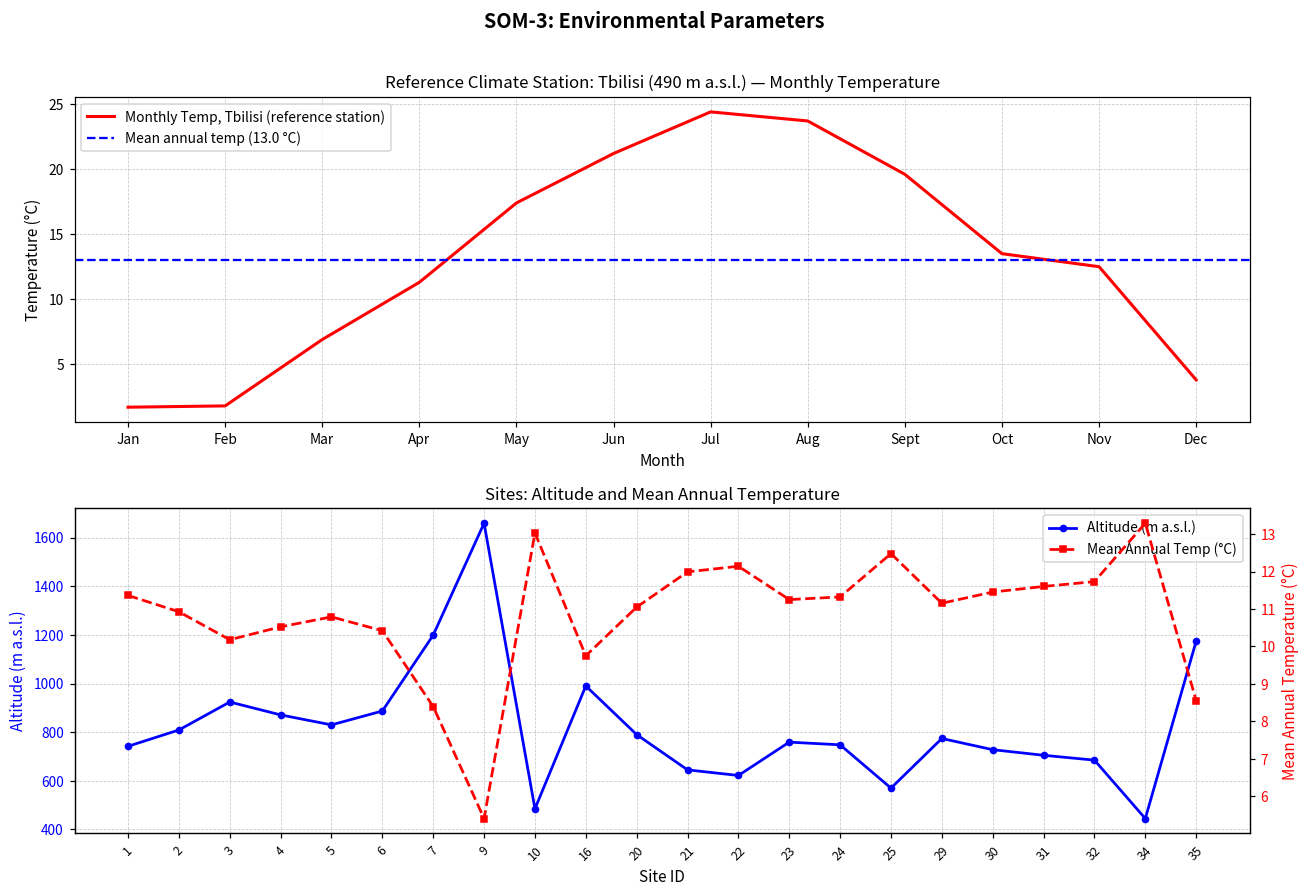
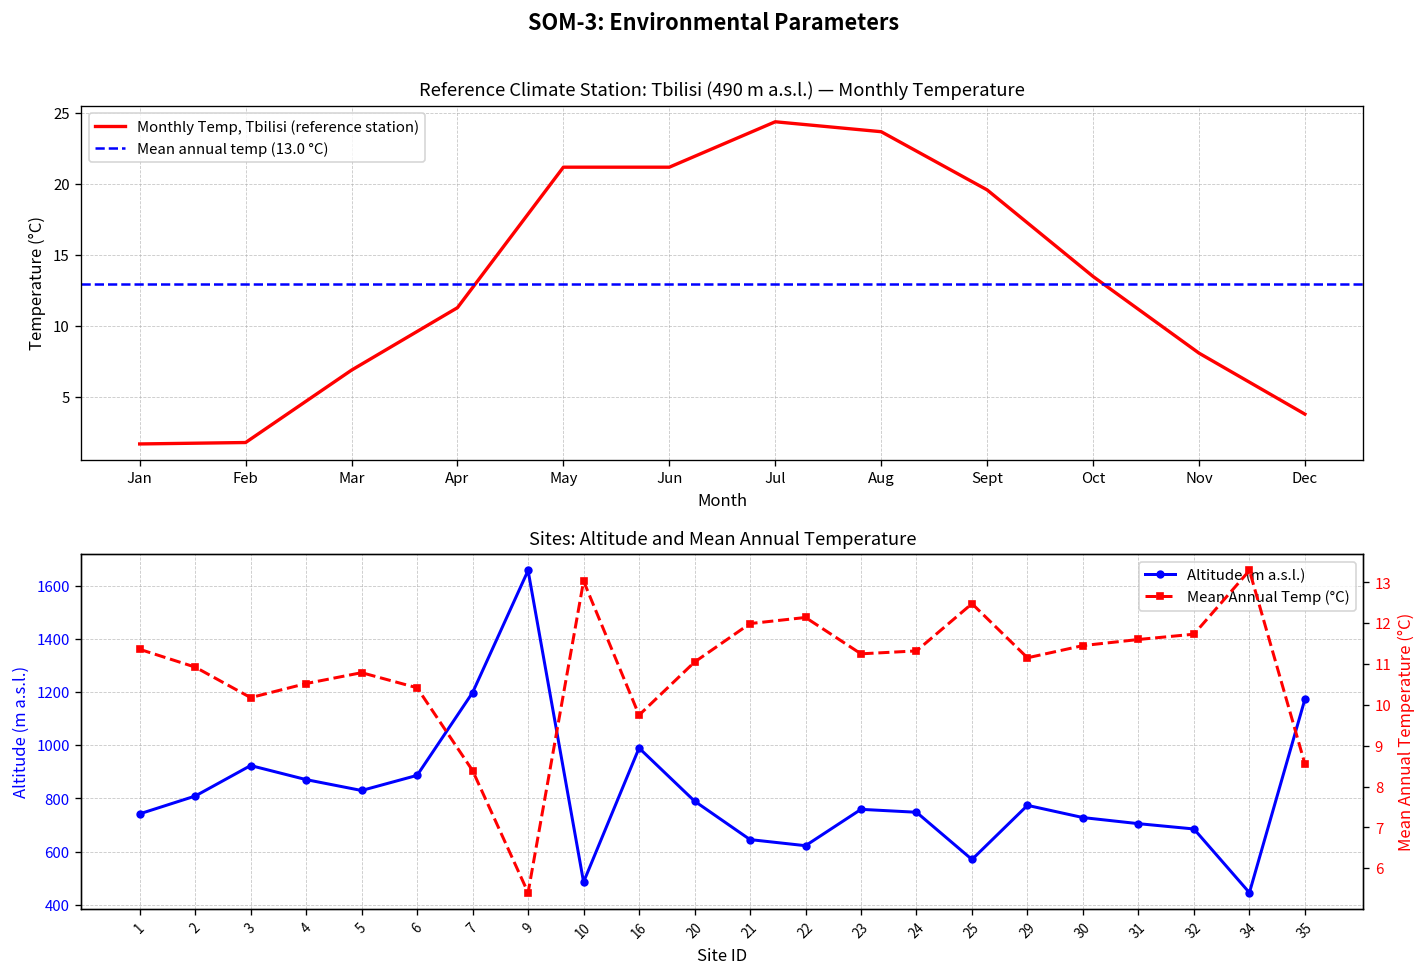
Reference Climate Station: Tbilisi (490 m a.s.l.) — Monthly Temperature, May: 17.4 -> 21.2
Reference Climate Station: Tbilisi (490 m a.s.l.) — Monthly Temperature, Nov: 12.5 -> 8.1
